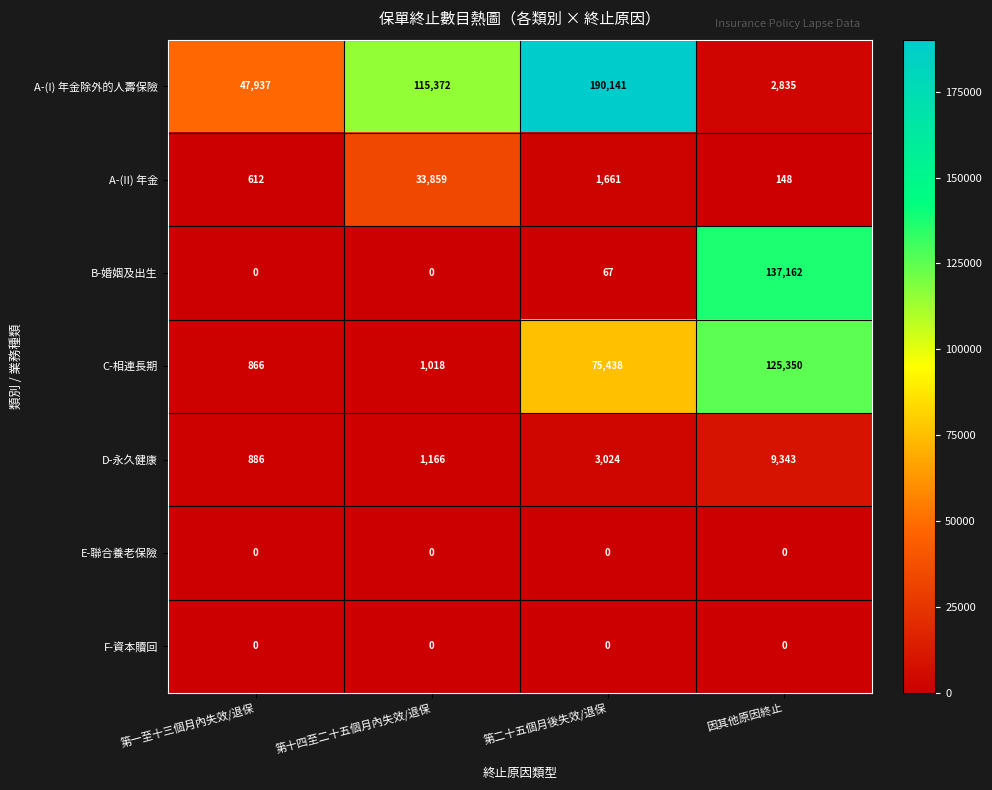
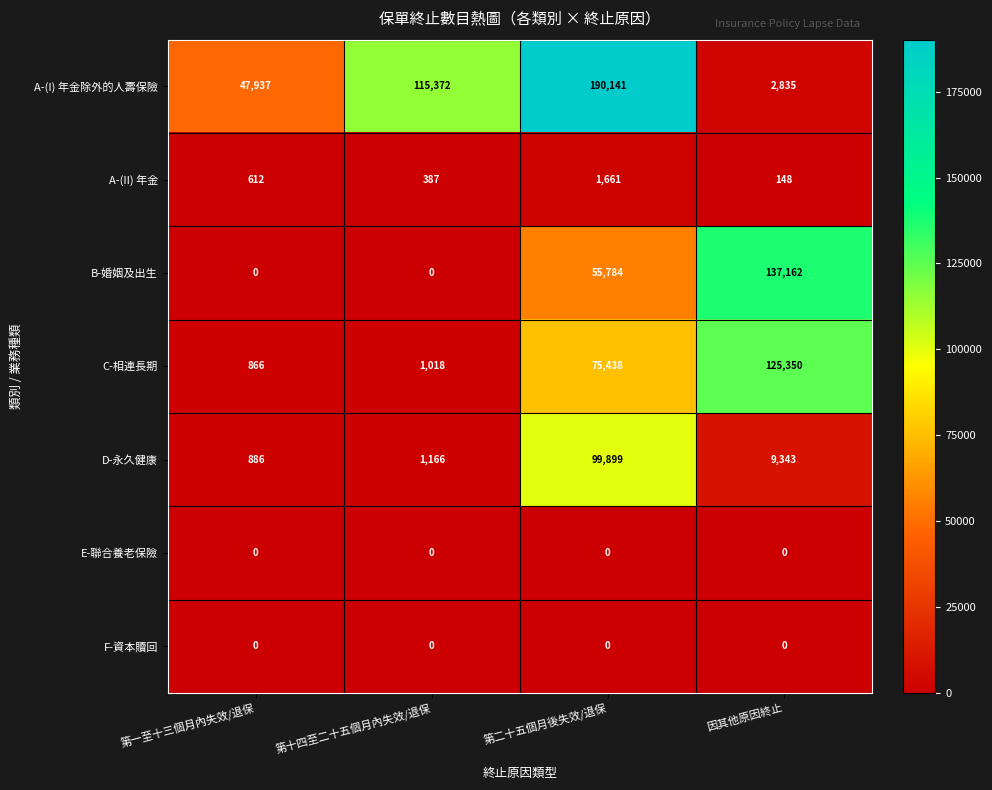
A-(II) 年金, 第十四至二十五個月內失效/退保: 33,859 -> 387
B-婚姻及出生, 第二十五個月後失效/退保: 67 -> 55,784
D-永久健康, 第二十五個月後失效/退保: 3,024 -> 99,899
